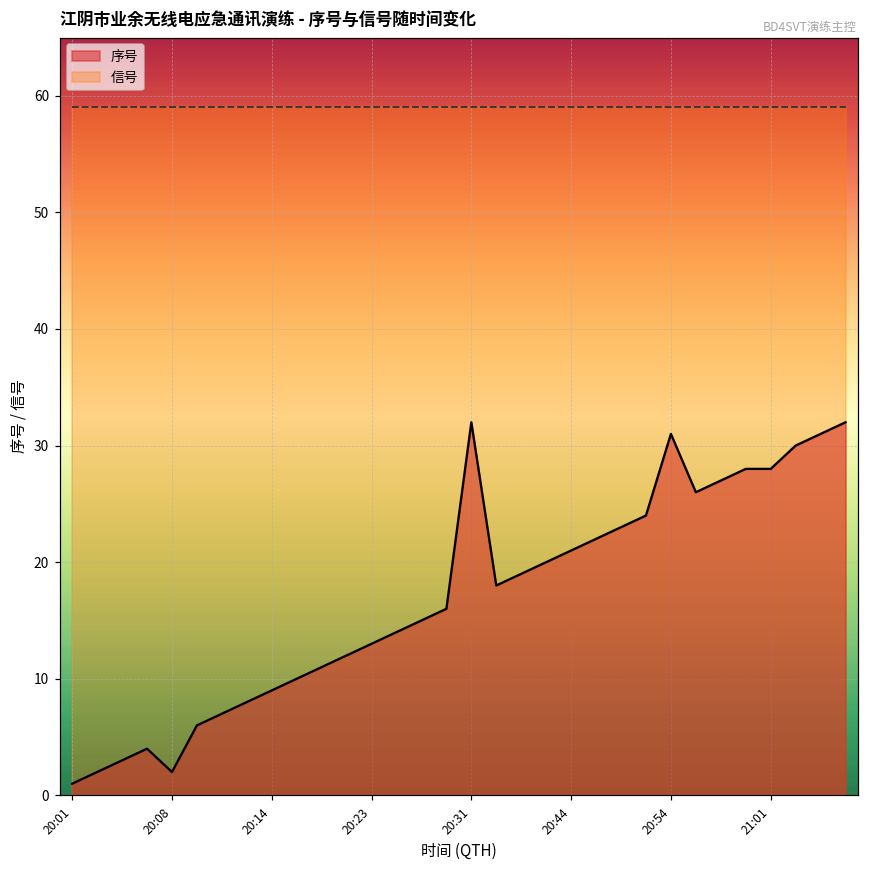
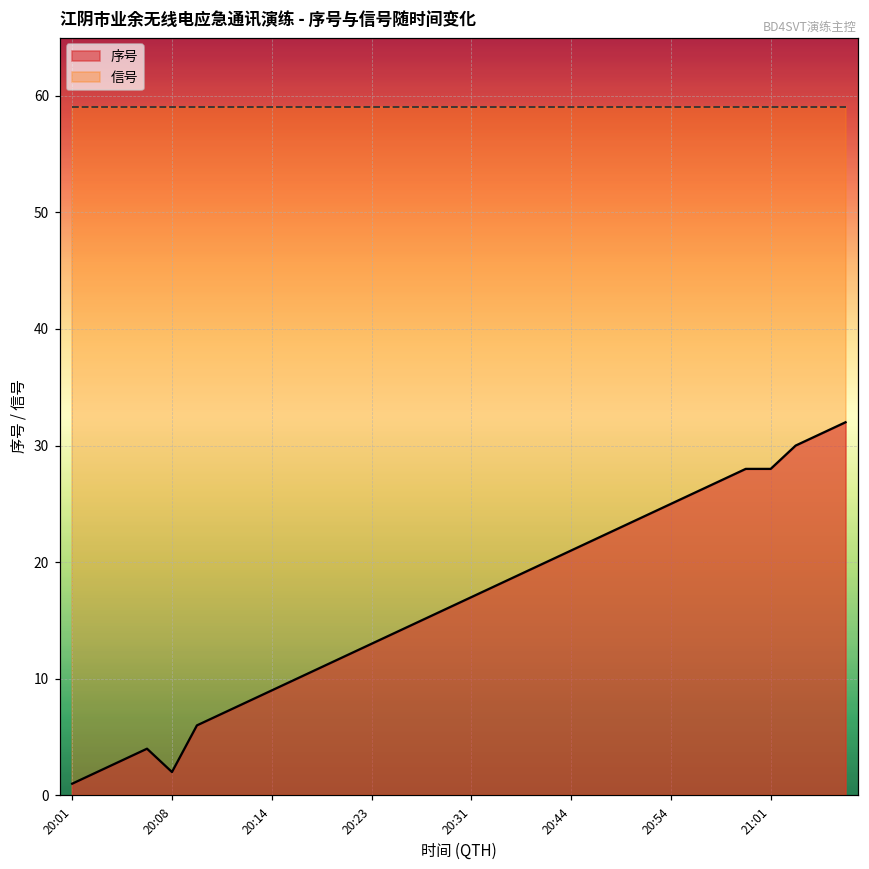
序号, 20:31: 32 -> 17
序号, 20:54: 31 -> 25
